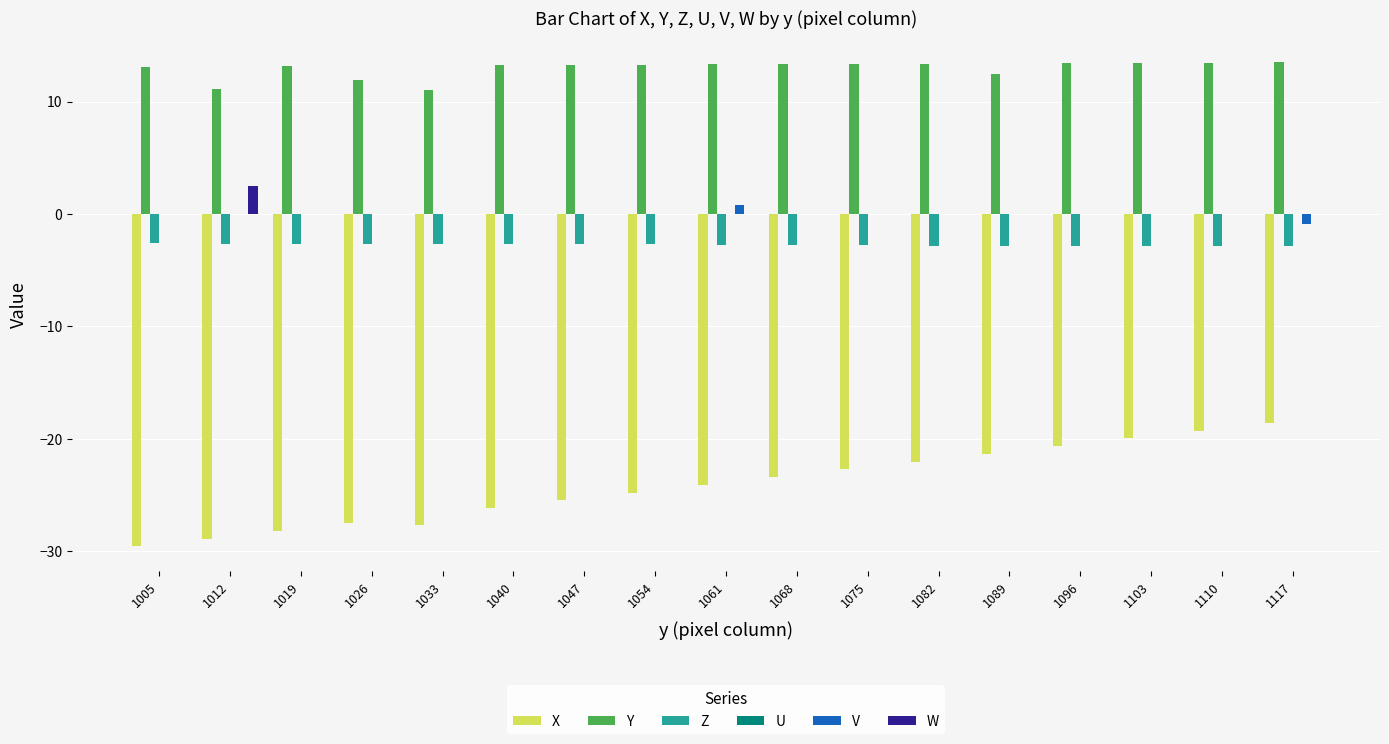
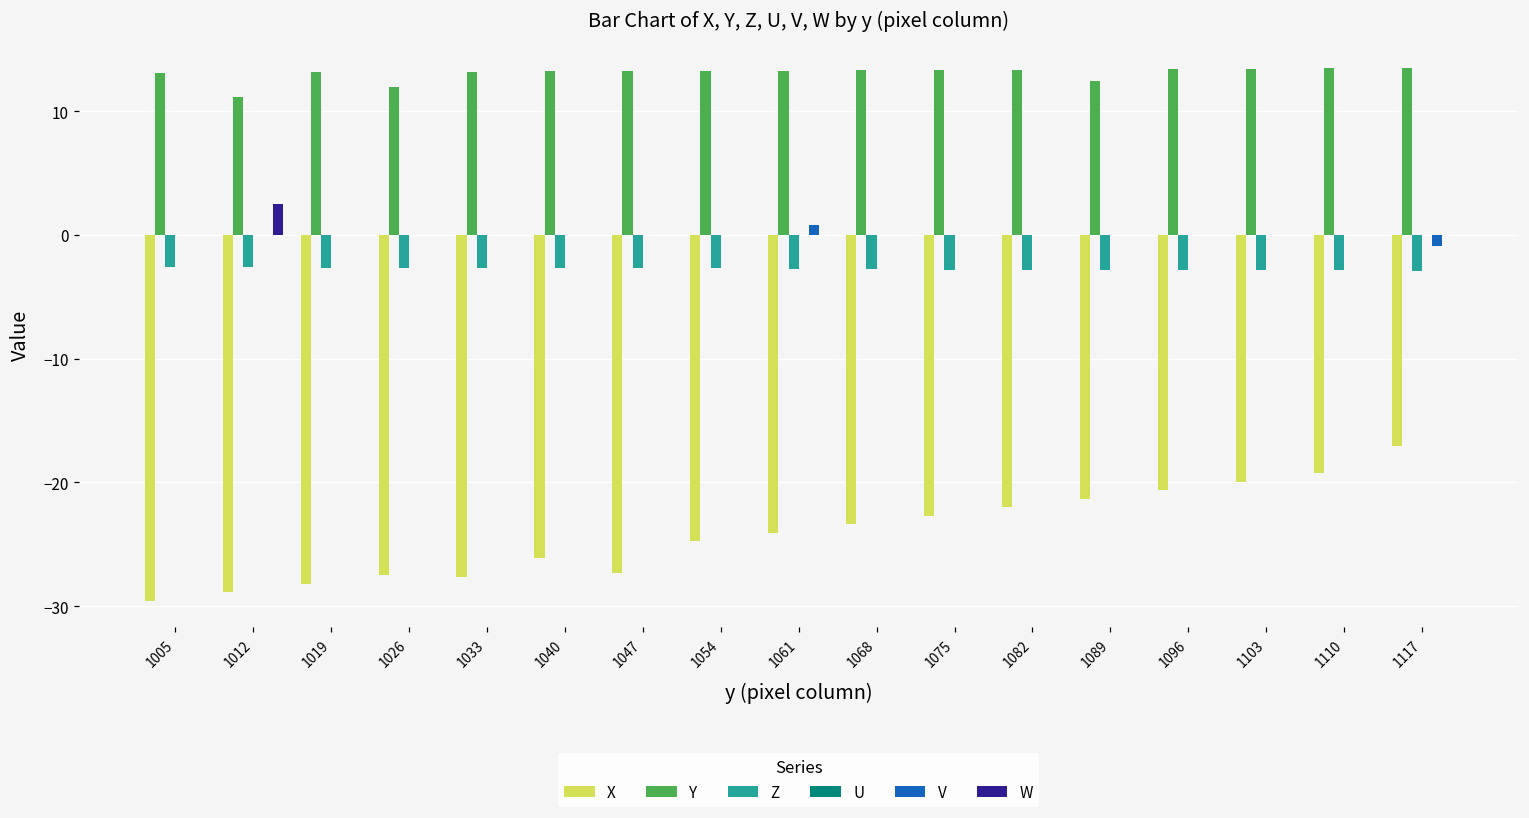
Y, 1033: 11.1 -> 13.2
X, 1047: -25.5 -> -27.3
X, 1117: -18.6 -> -17.1
